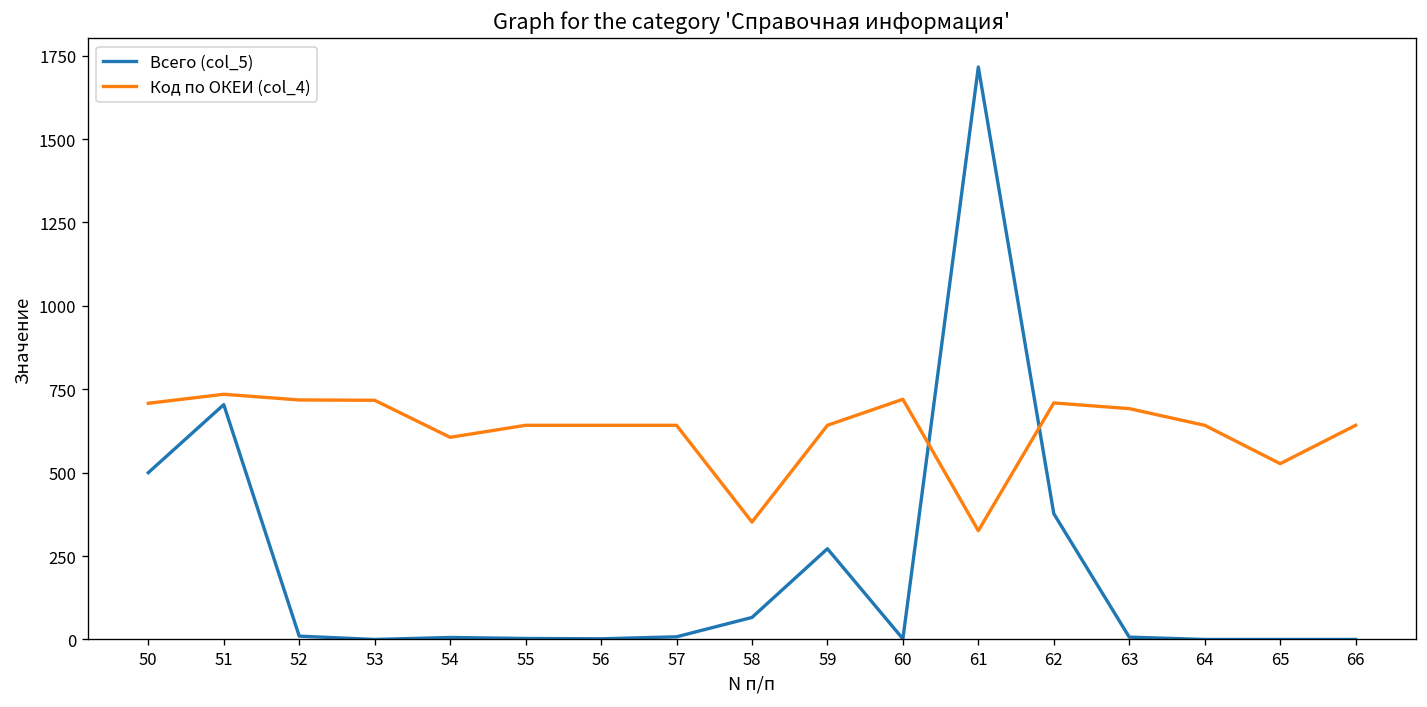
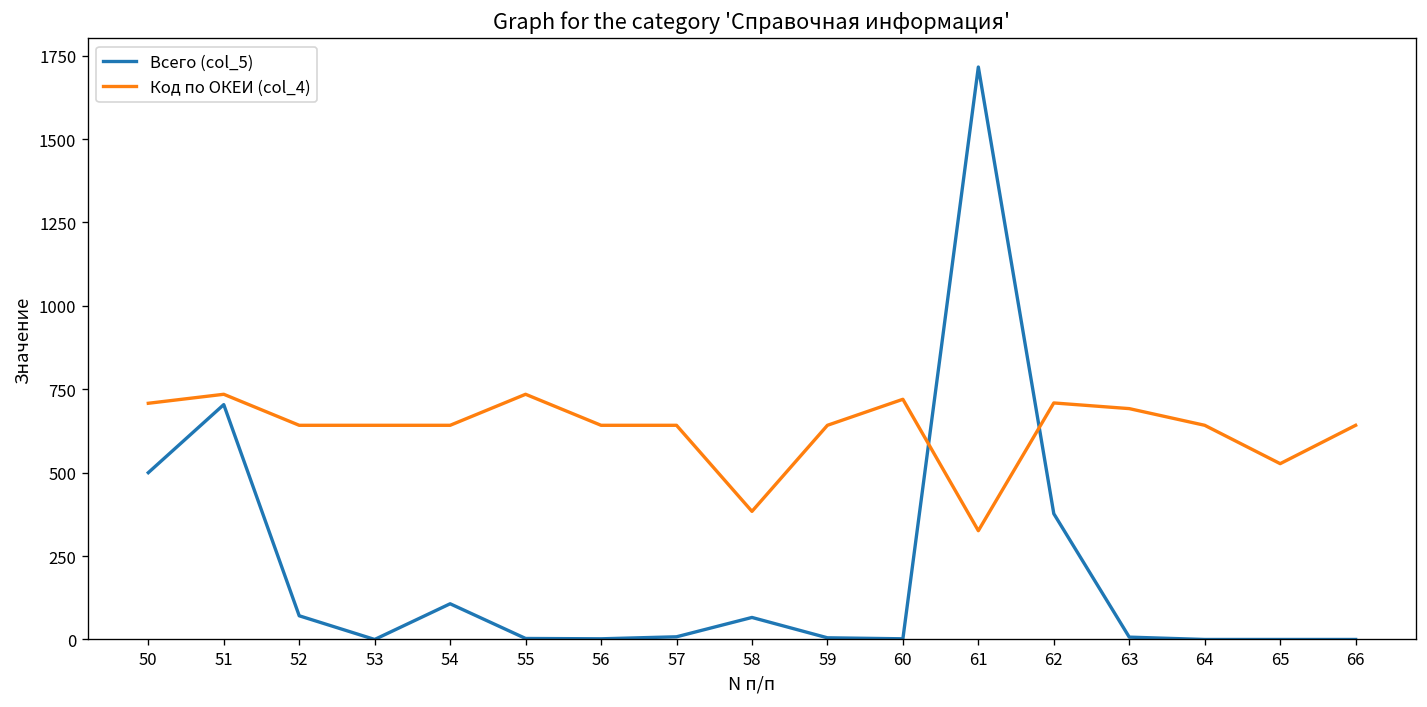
Всего (col_5), 52: 10 -> 70
Код по ОКЕИ (col_4), 52: 720 -> 640
Код по ОКЕИ (col_4), 53: 720 -> 640
Всего (col_5), 54: 10 -> 110
Код по ОКЕИ (col_4), 54: 610 -> 640
Код по ОКЕИ (col_4), 55: 640 -> 740
Код по ОКЕИ (col_4), 58: 350 -> 380
Всего (col_5), 59: 270 -> 10
